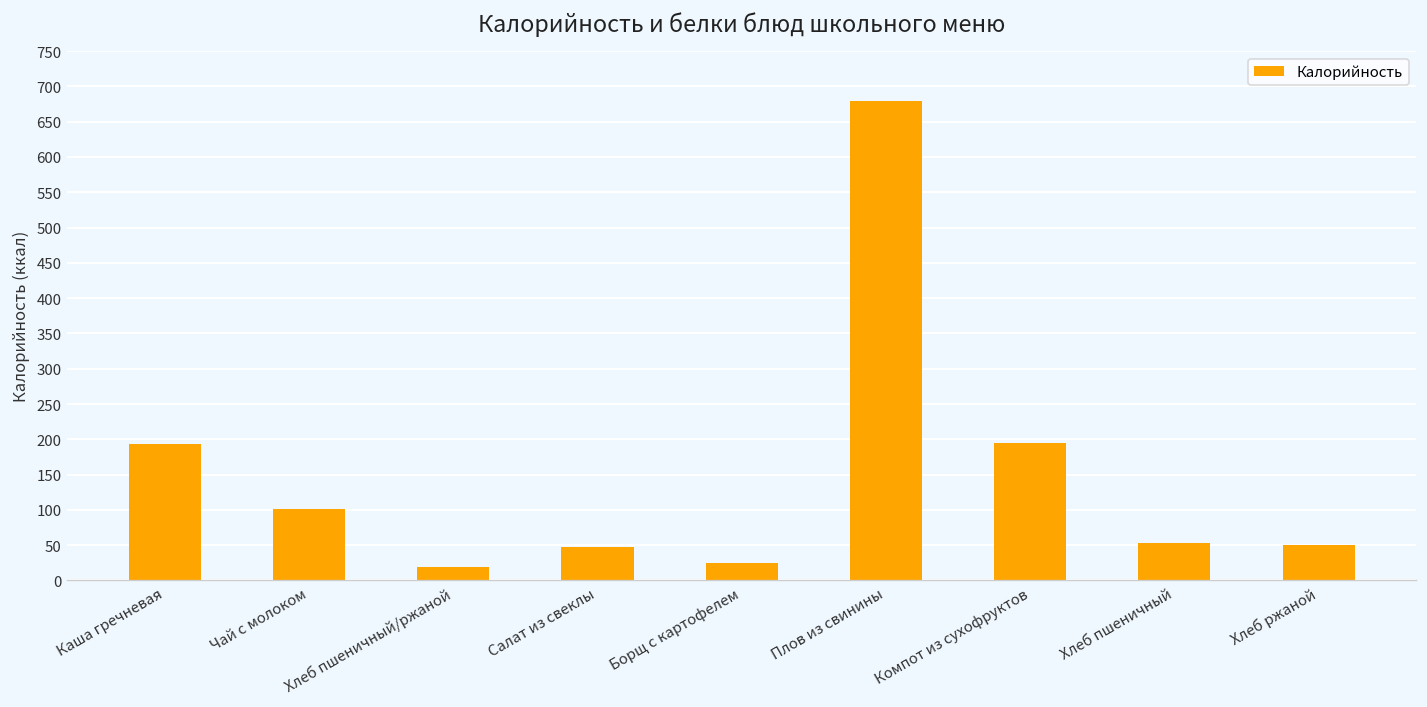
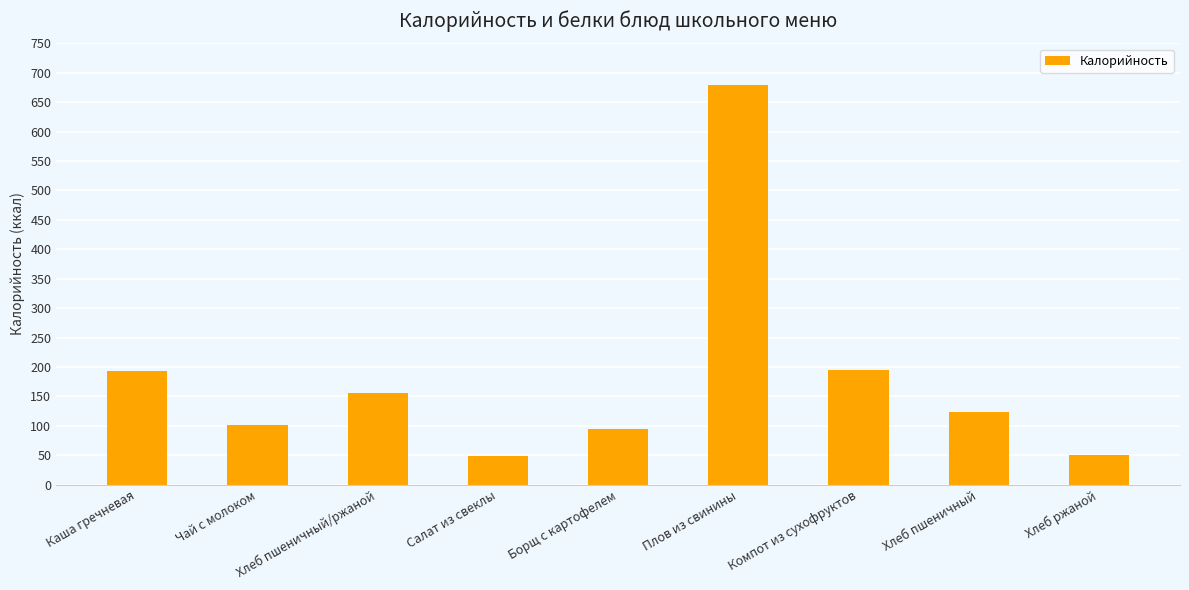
Хлеб пшеничный/ржаной: 20 -> 160
Борщ с картофелем: 20 -> 100
Хлеб пшеничный: 50 -> 120
